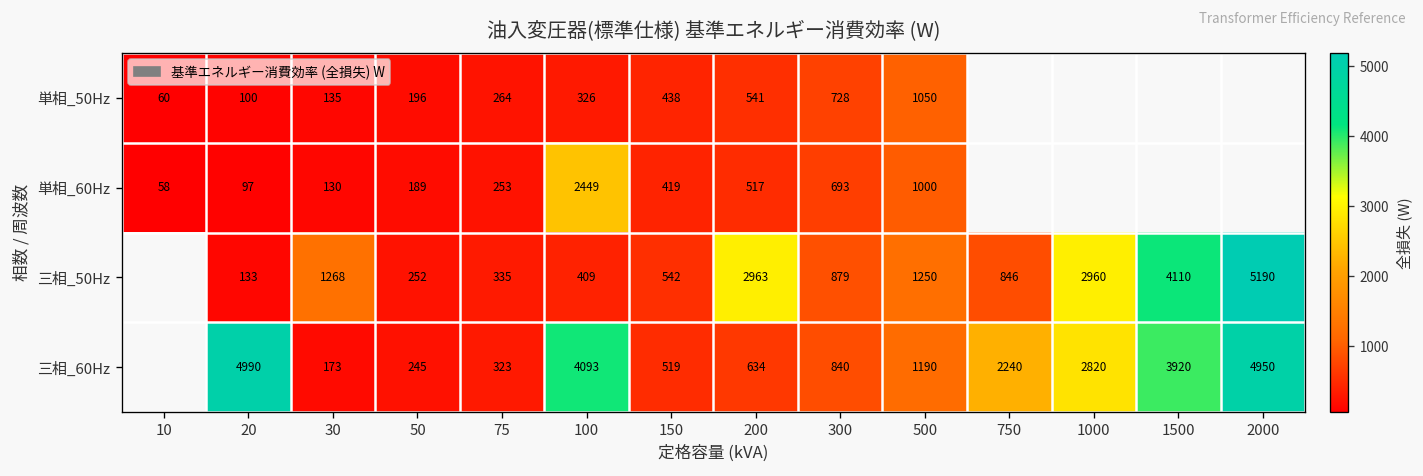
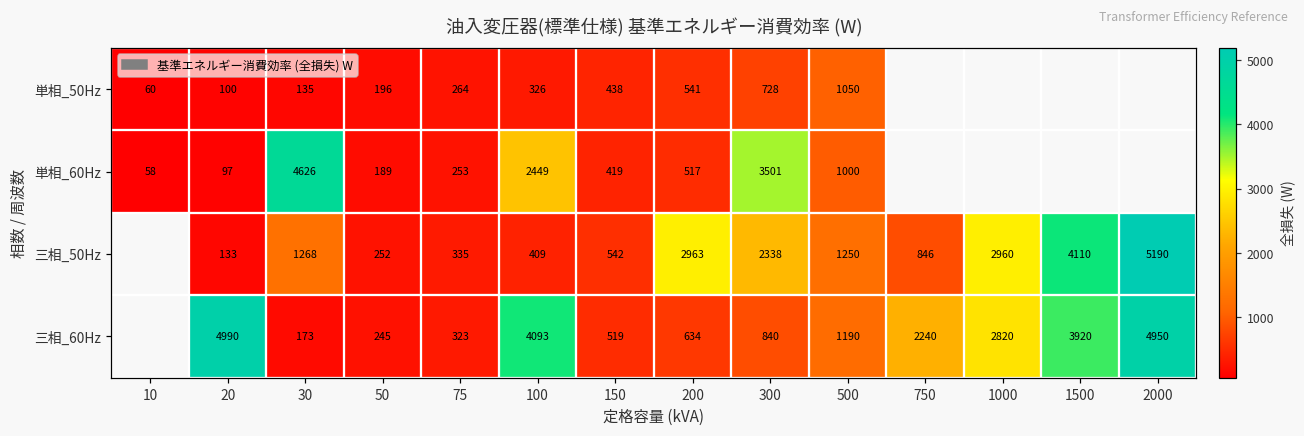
単相_60Hz, 30: 130 -> 4626
単相_60Hz, 300: 693 -> 3501
三相_50Hz, 300: 879 -> 2338
